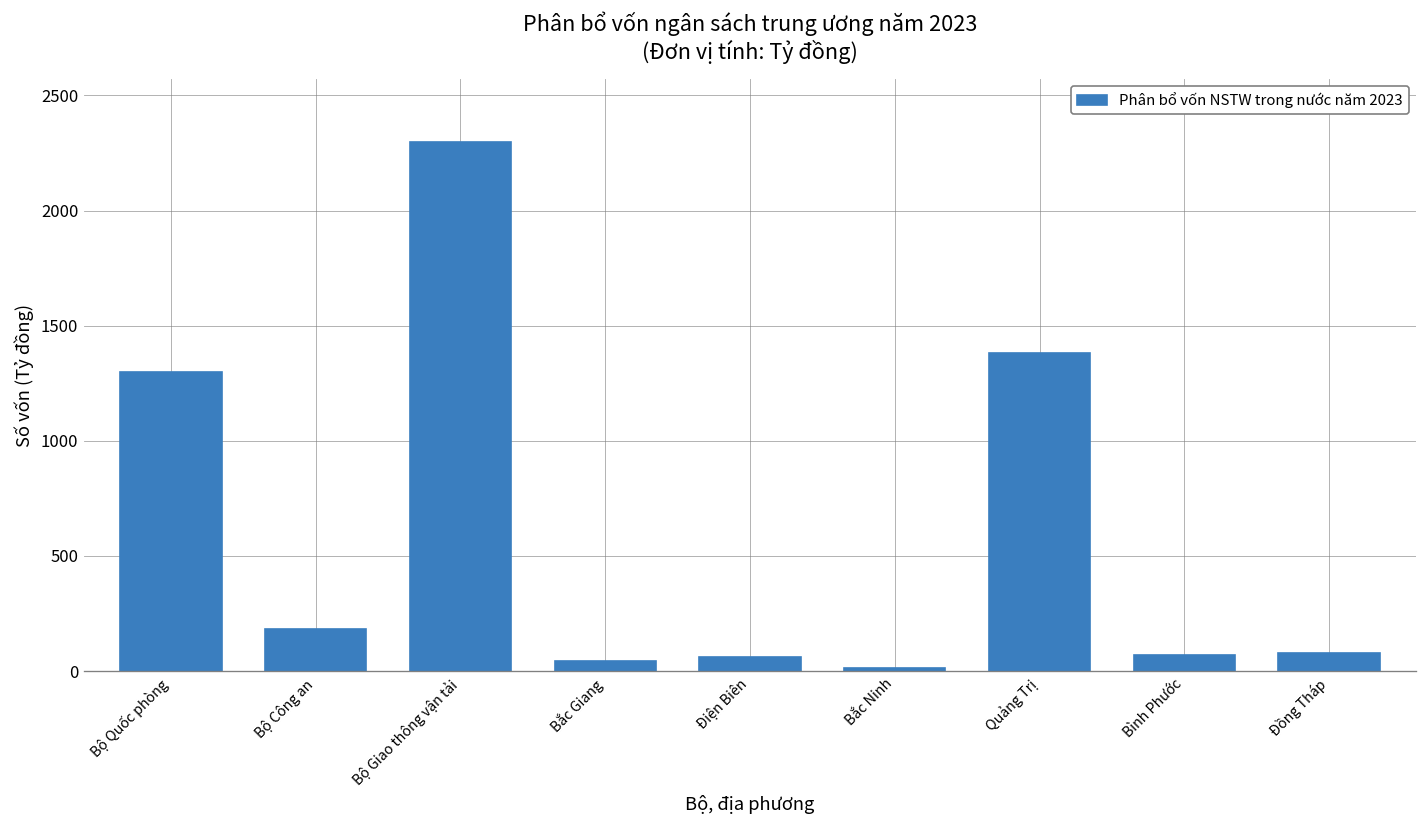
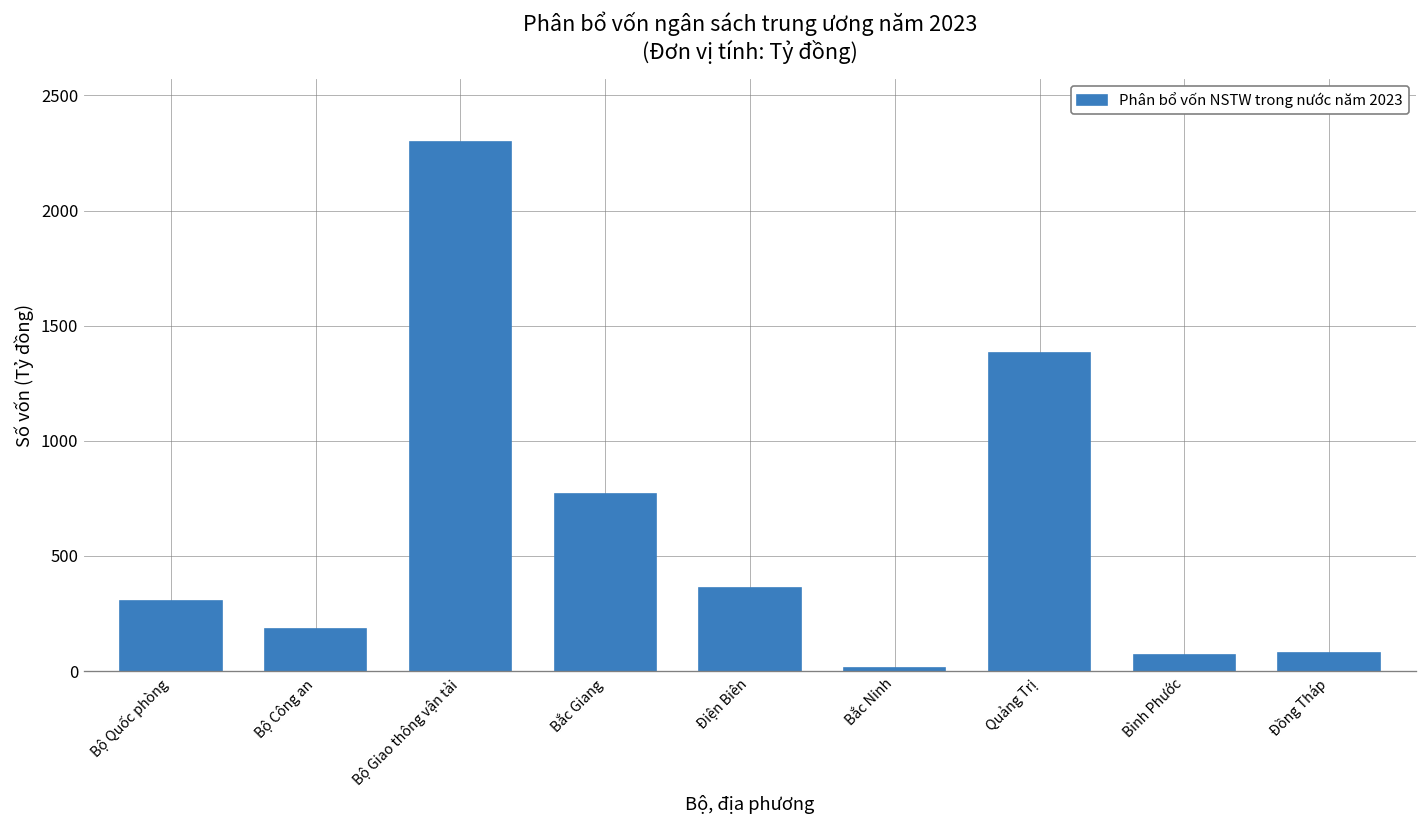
Bộ Quốc phòng: 1300 -> 310
Bắc Giang: 40 -> 770
Điện Biên: 60 -> 360
